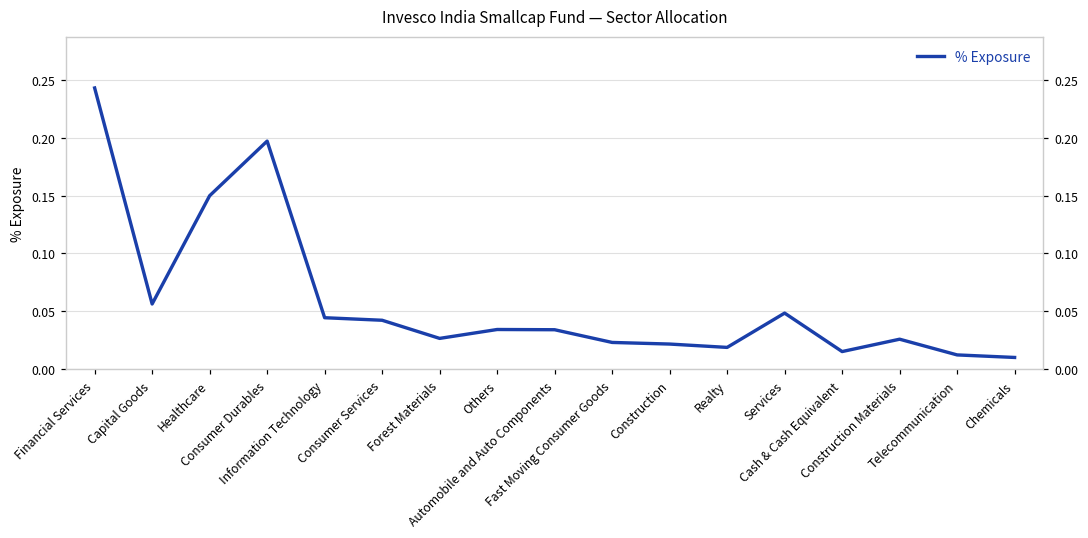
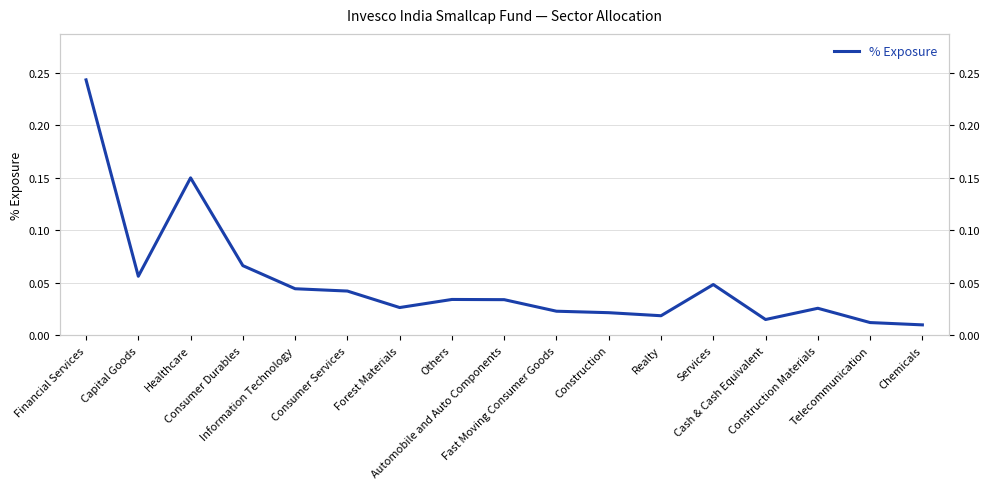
Consumer Durables: 0.197 -> 0.066
